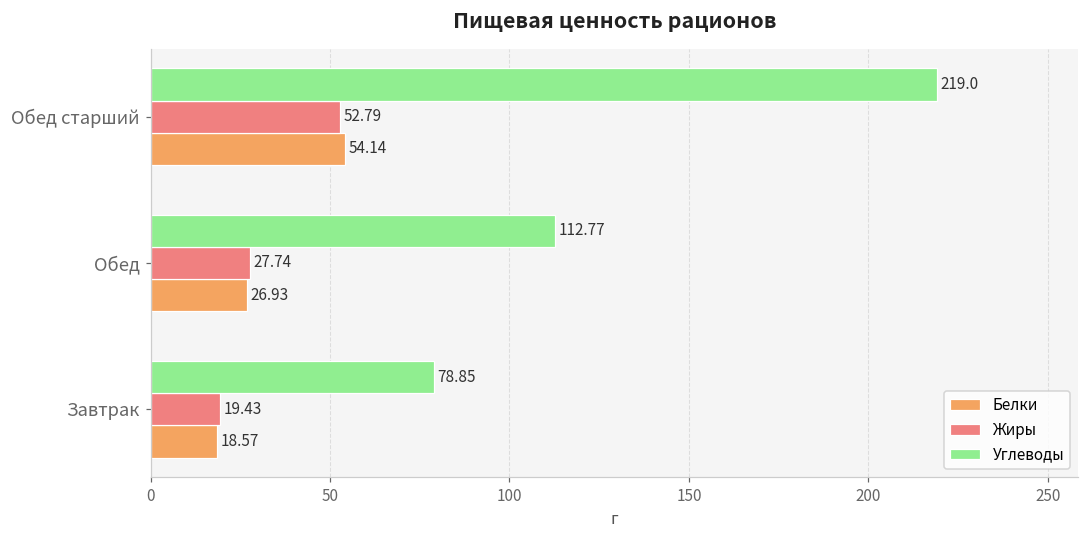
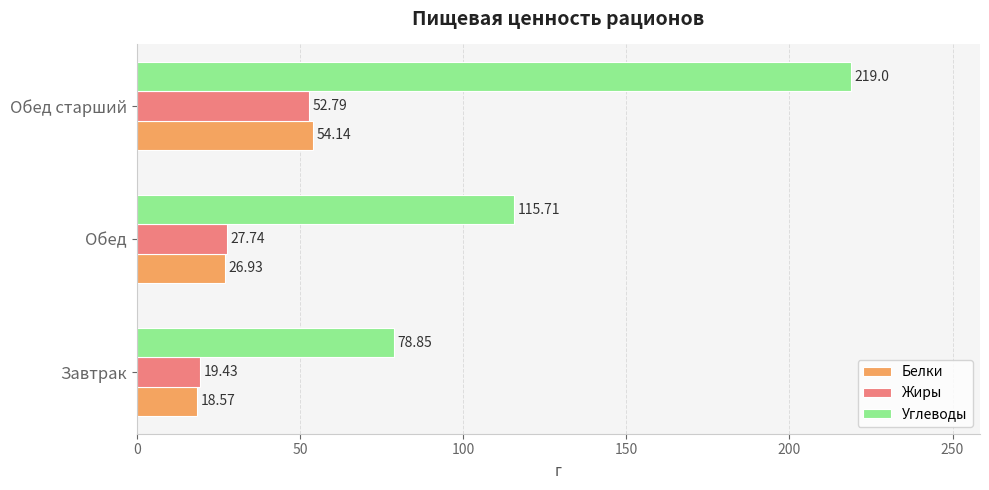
Углеводы, Обед: 112.77 -> 115.71
